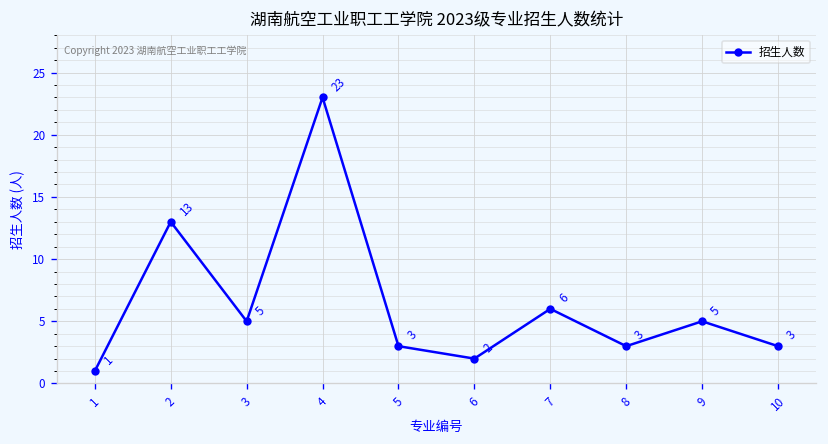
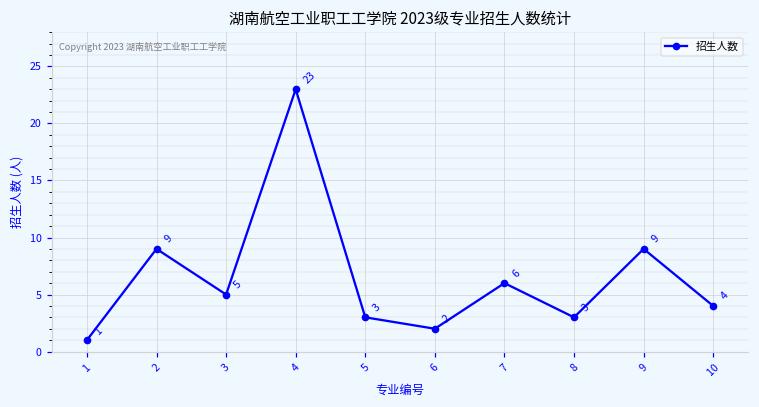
2: 13 -> 9
9: 5 -> 9
10: 3 -> 4
